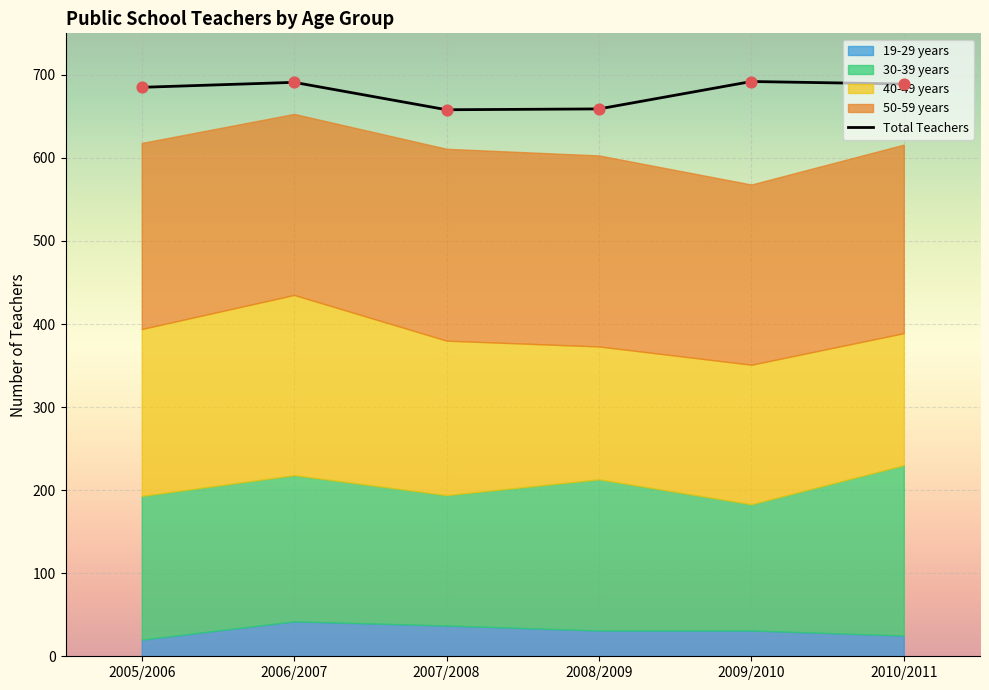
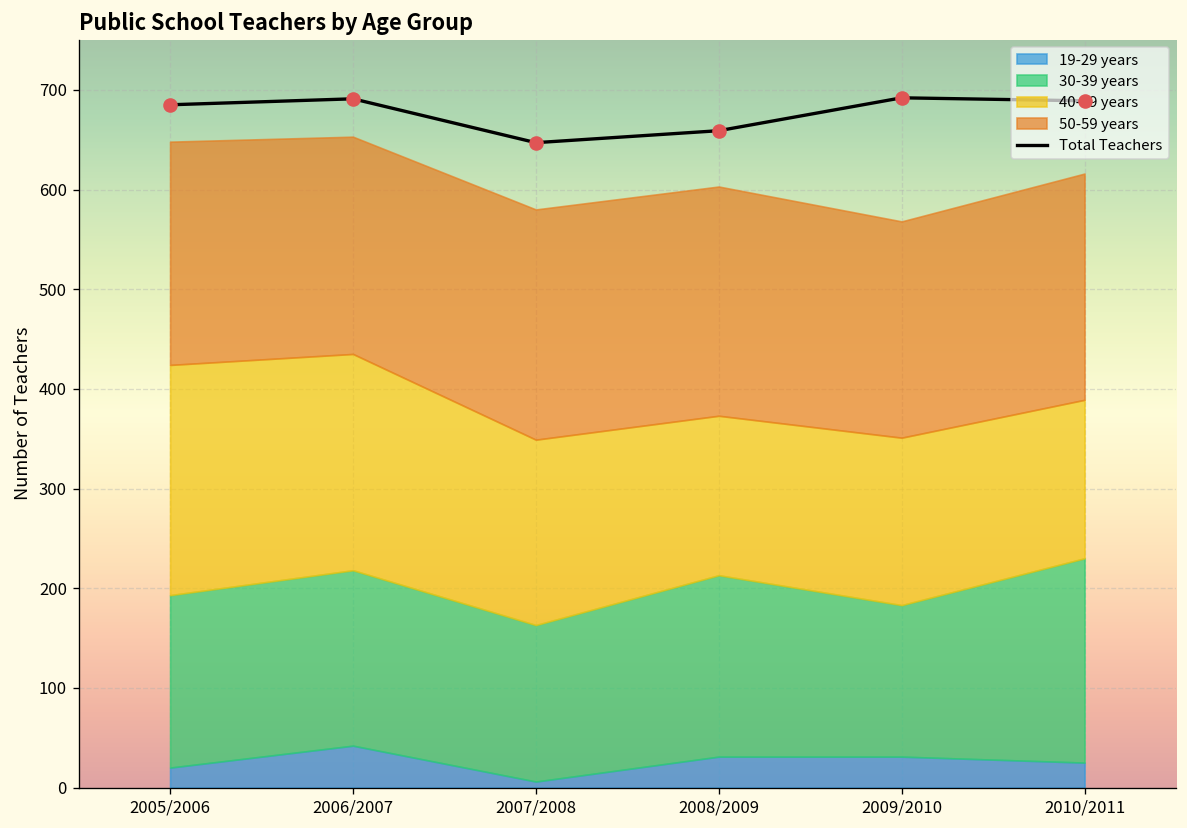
40-49 years, 2005/2006: 200 -> 230
Total Teachers, 2007/2008: 660 -> 650
19-29 years, 2007/2008: 40 -> 10
